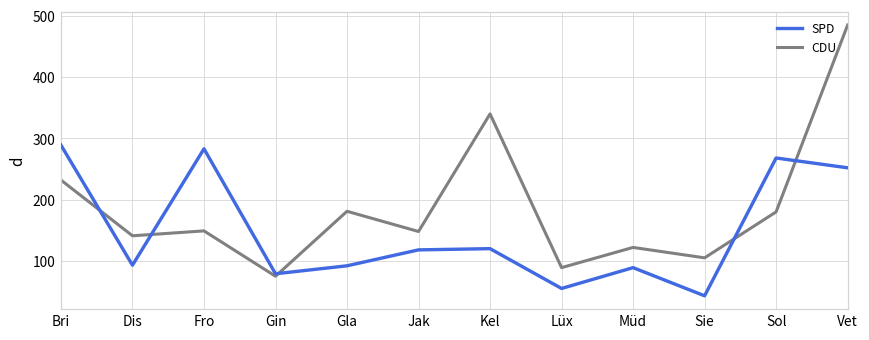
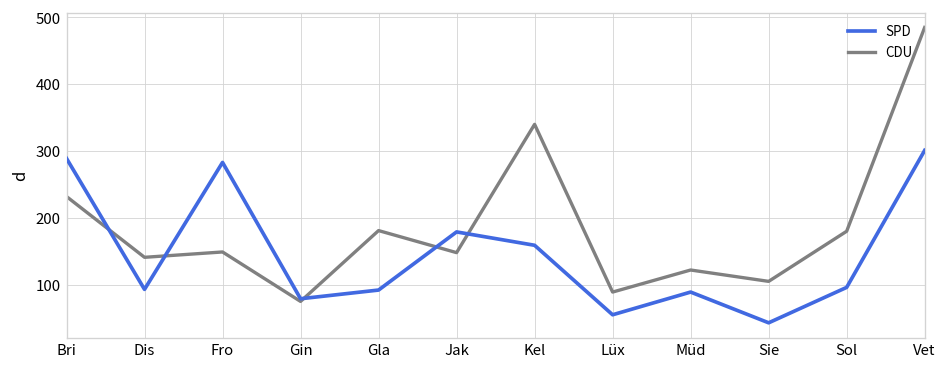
SPD, Jak: 120 -> 180
SPD, Kel: 120 -> 160
SPD, Sol: 270 -> 100
SPD, Vet: 250 -> 300
